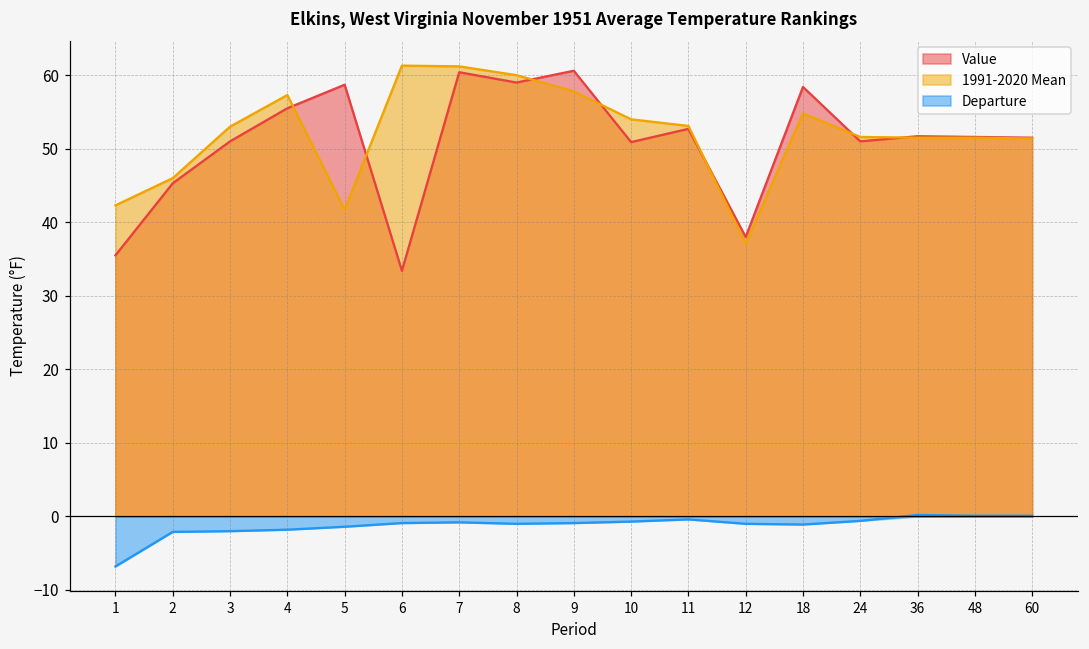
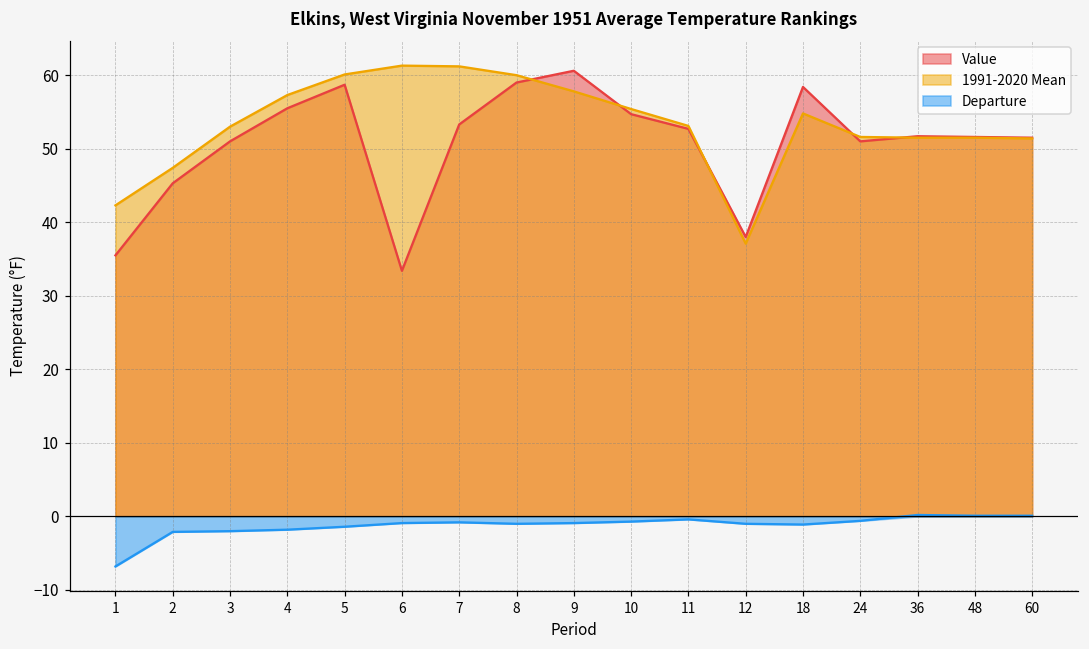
1991-2020 Mean, 2: 46 -> 47
1991-2020 Mean, 5: 42 -> 60
Value, 7: 60 -> 53
Value, 10: 51 -> 55
1991-2020 Mean, 10: 54 -> 55
